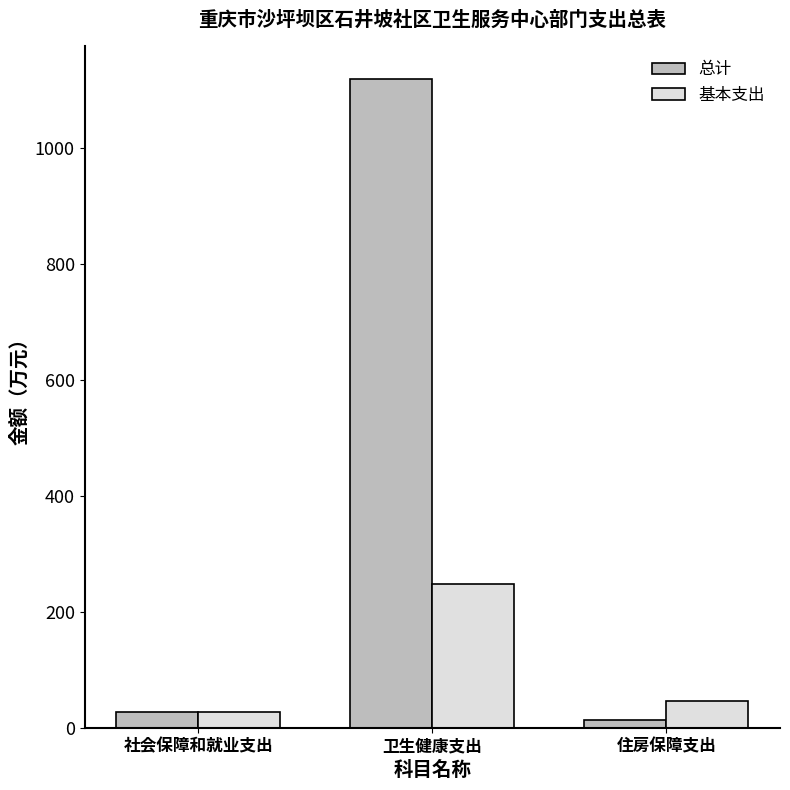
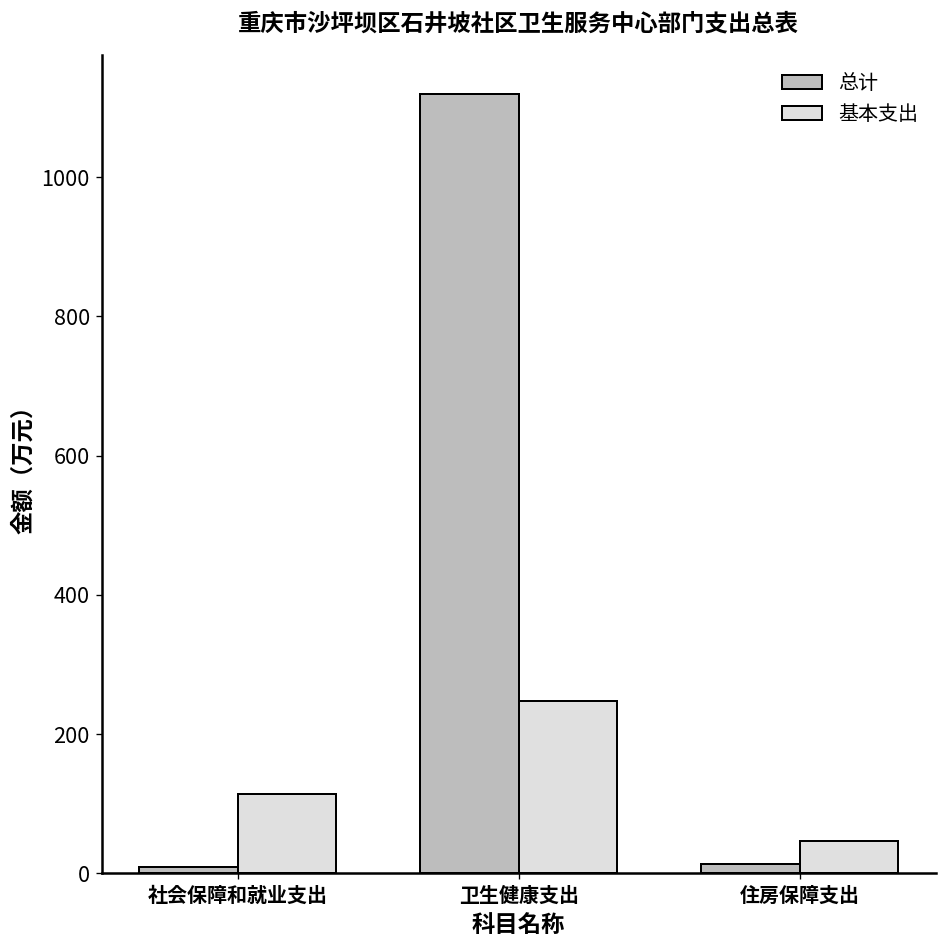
总计, 社会保障和就业支出: 30 -> 10
基本支出, 社会保障和就业支出: 30 -> 110
